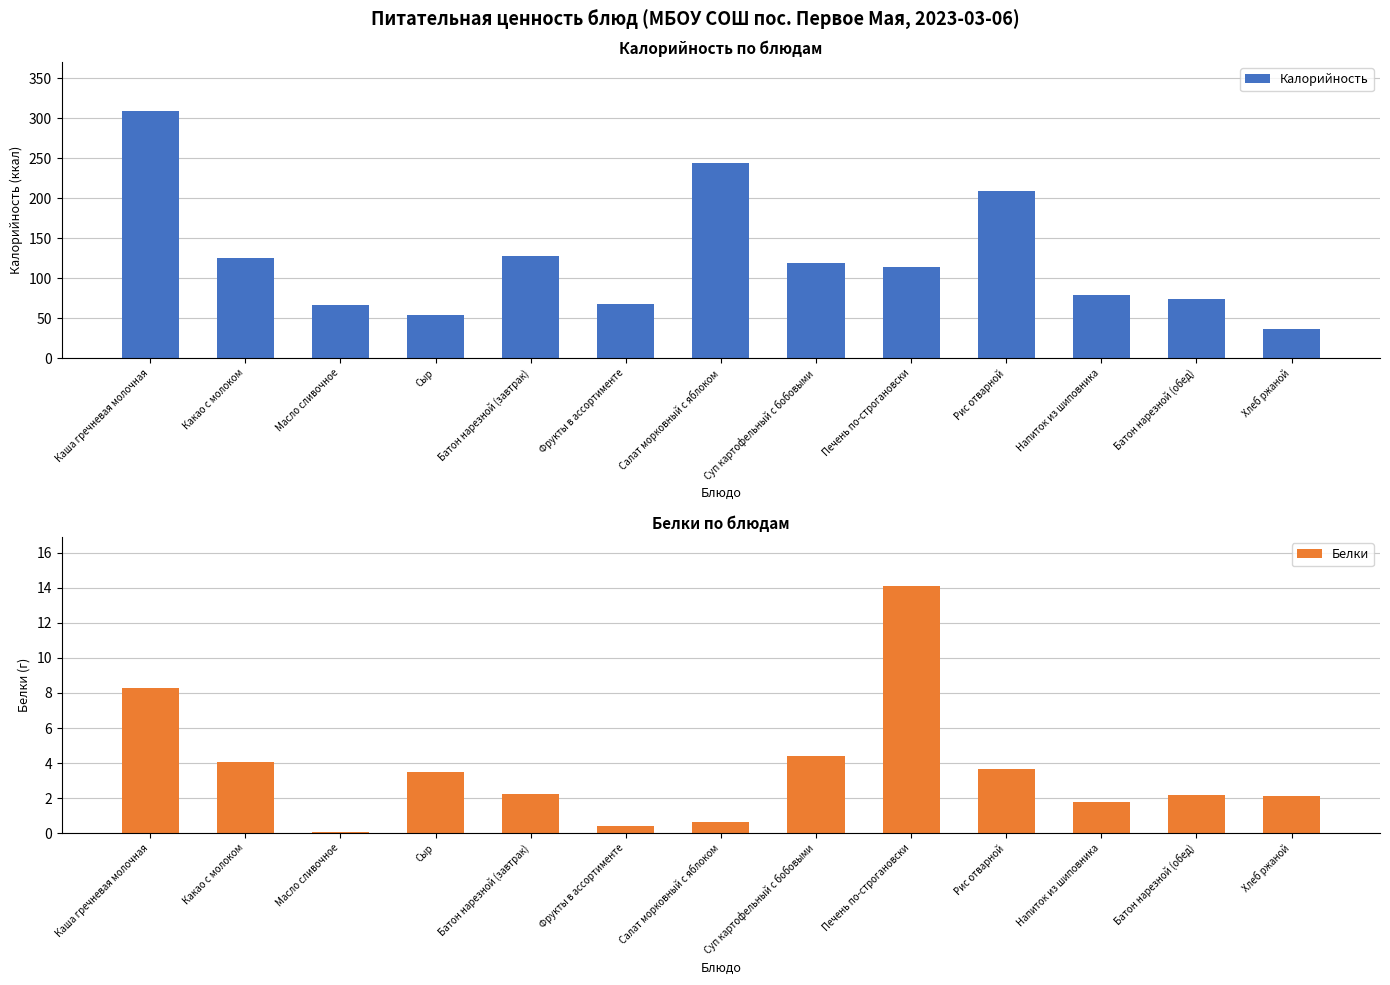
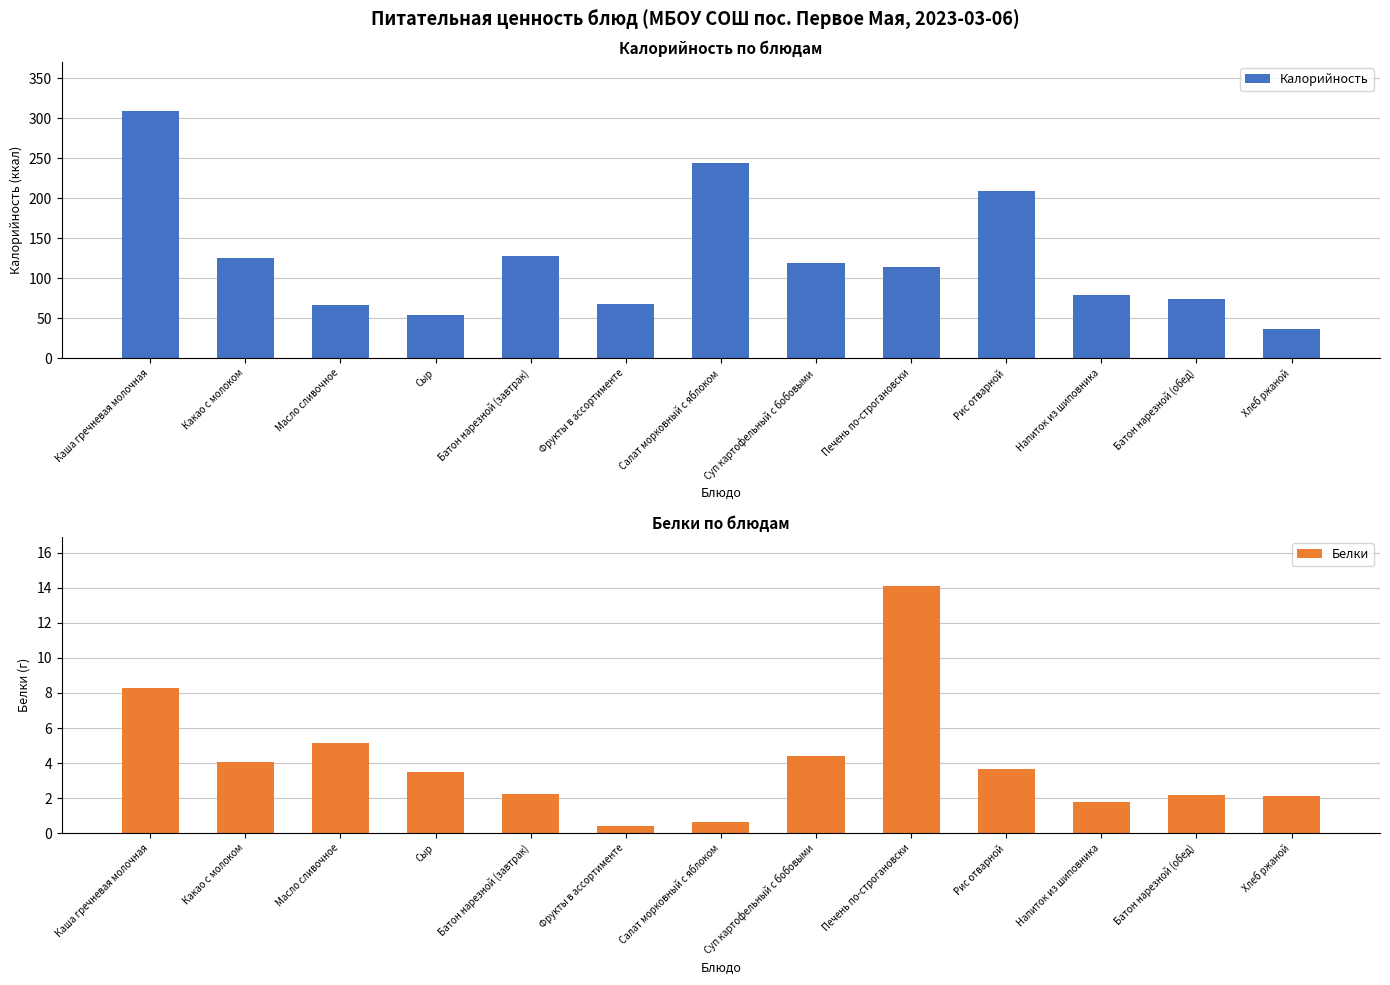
Белки по блюдам, Масло сливочное: 0.1 -> 5.2
